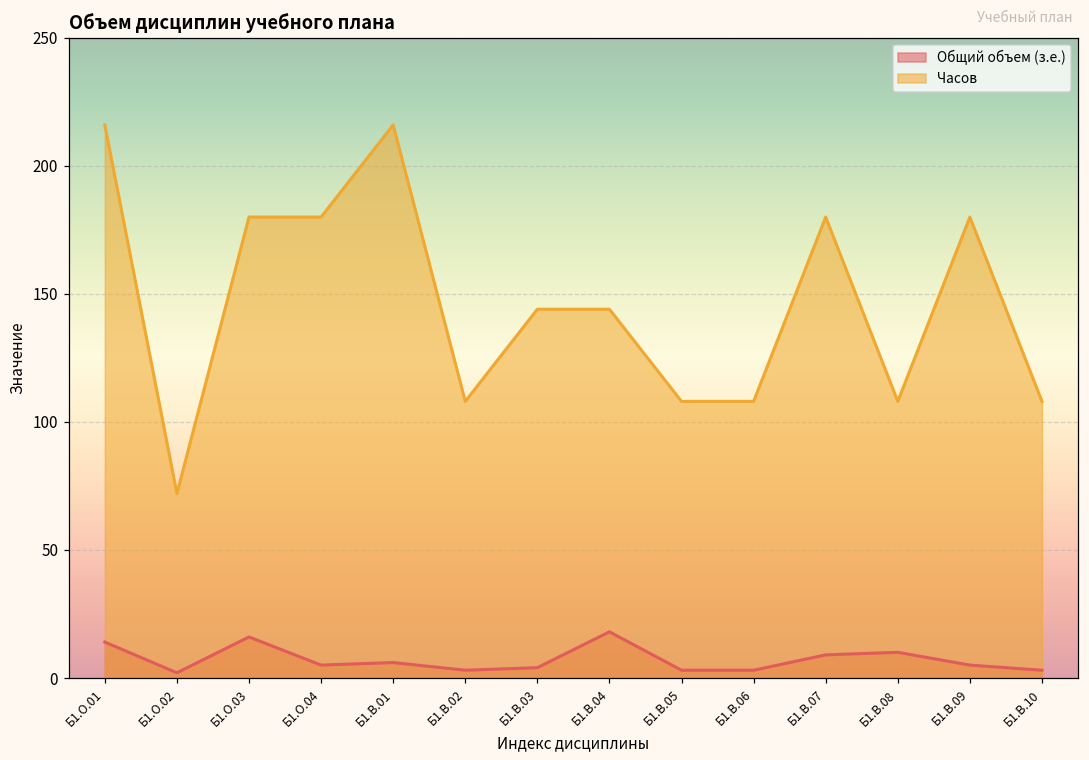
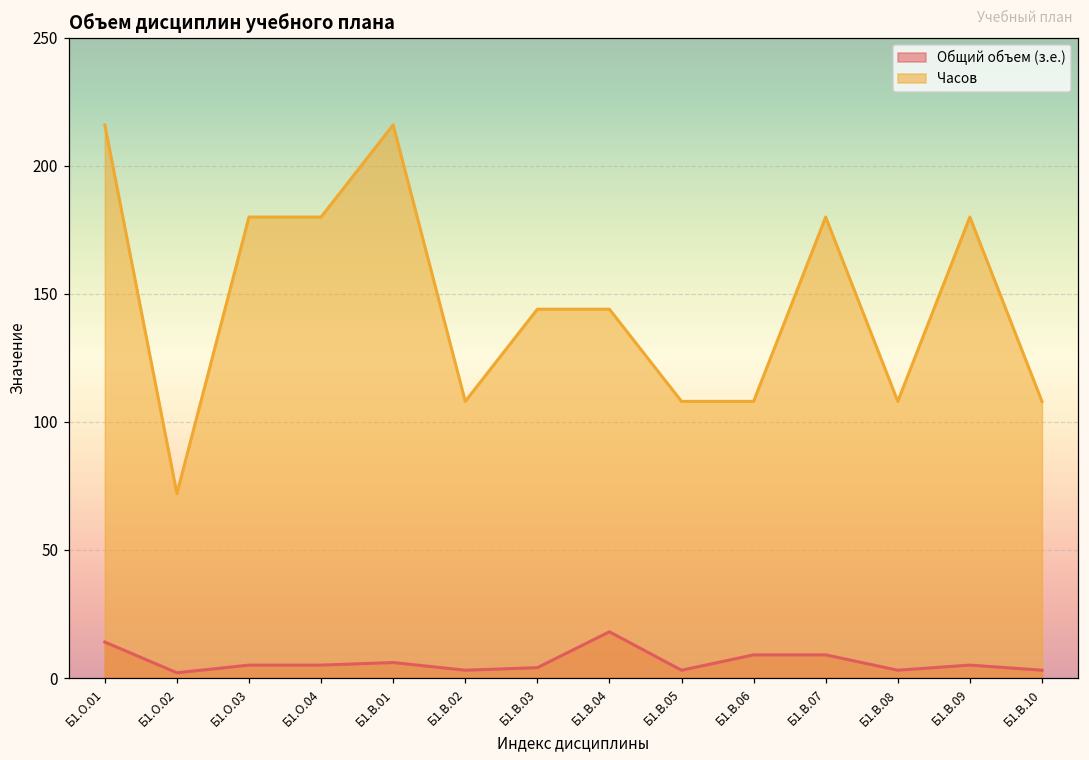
Общий объем (з.е.), Б1.О.03: 16 -> 5
Общий объем (з.е.), Б1.В.06: 3 -> 9
Общий объем (з.е.), Б1.В.08: 10 -> 3
